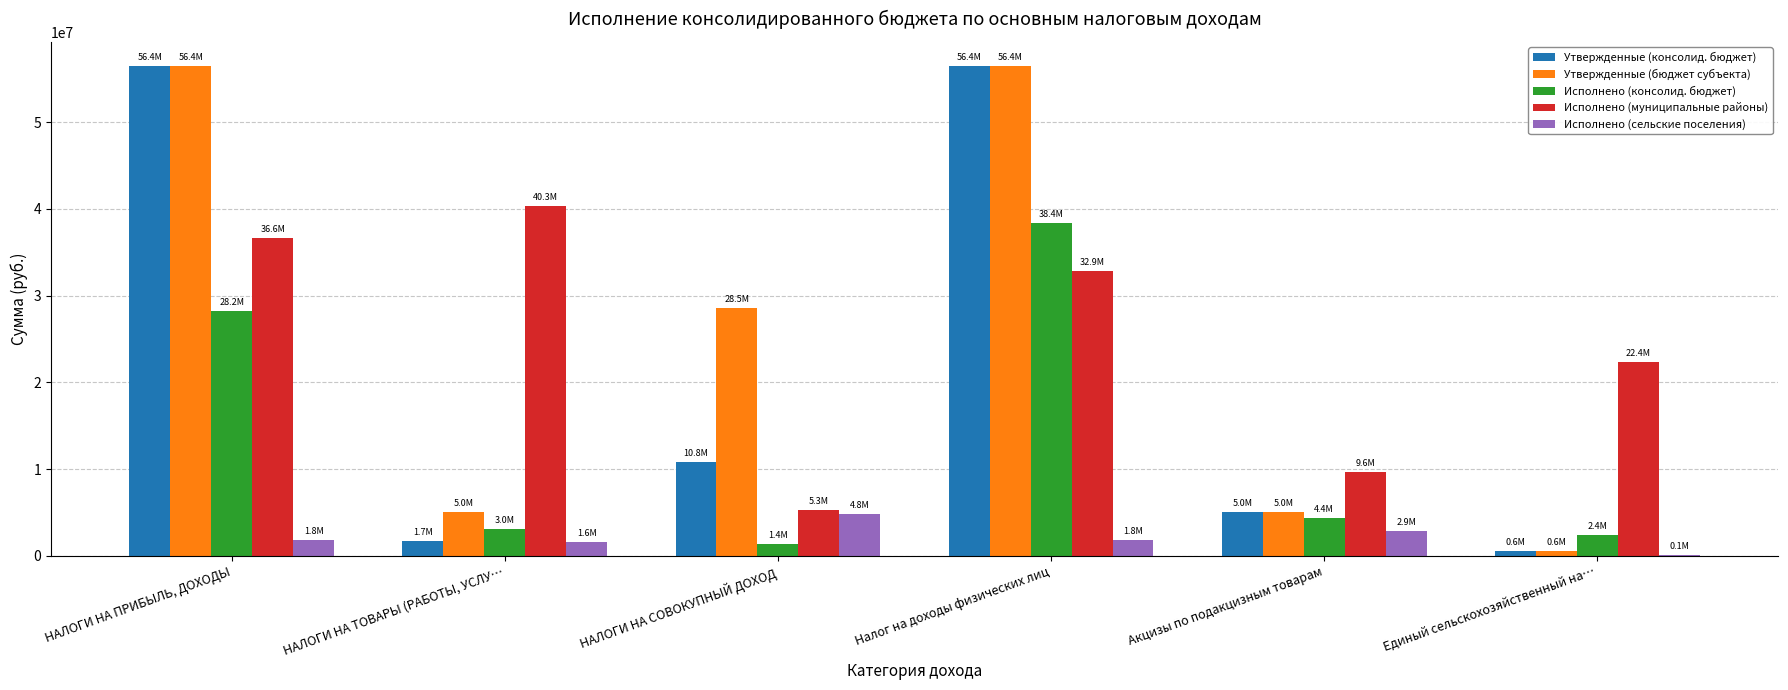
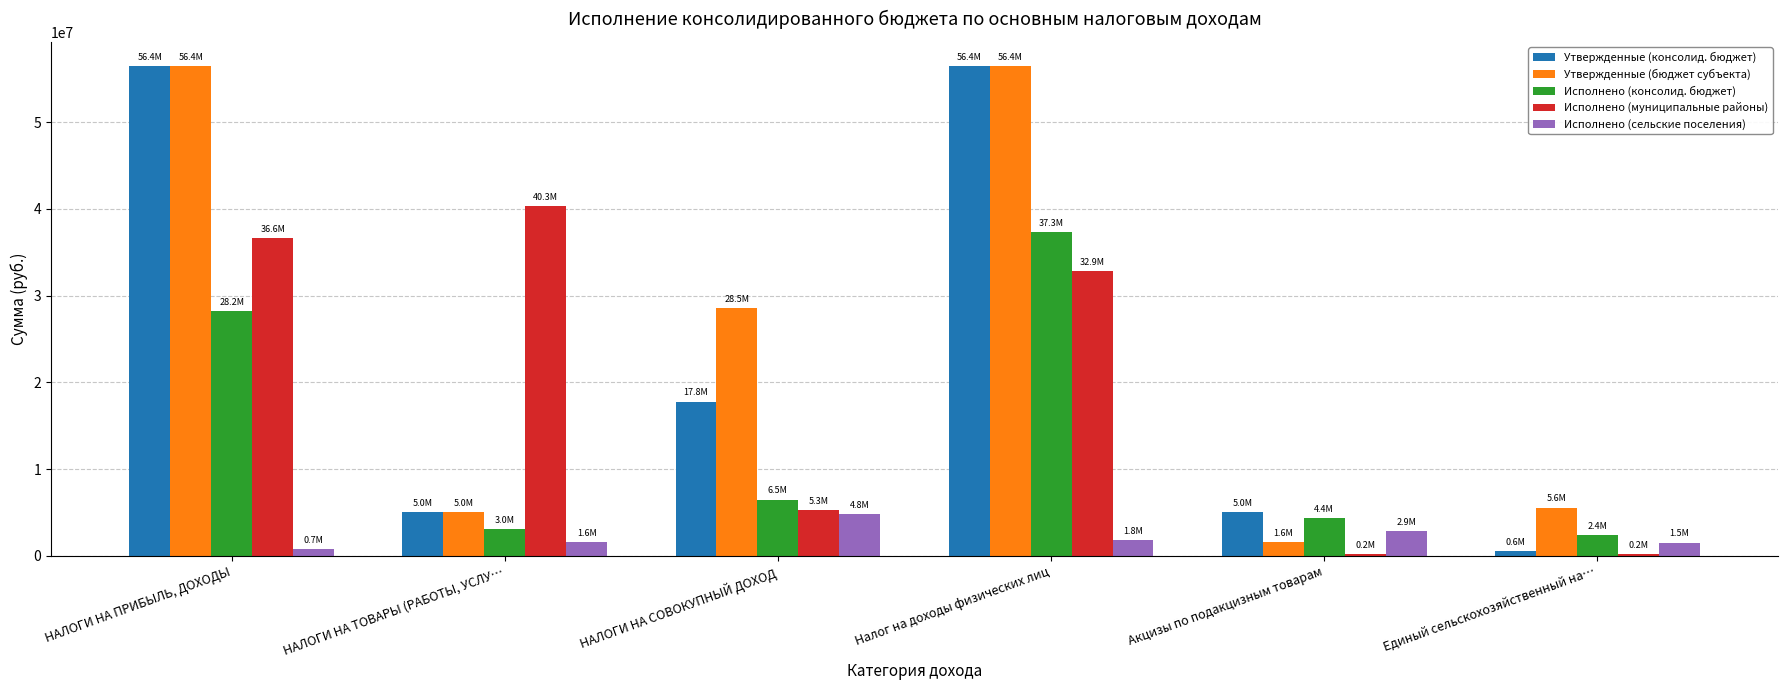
Исполнено (сельские поселения), НАЛОГИ НА ПРИБЫЛЬ, ДОХОДЫ: 1.8M -> 0.7M
Утвержденные (консолид. бюджет), НАЛОГИ НА ТОВАРЫ (РАБОТЫ, УСЛУ…: 1.7M -> 5.0M
Утвержденные (консолид. бюджет), НАЛОГИ НА СОВОКУПНЫЙ ДОХОД: 10.8M -> 17.8M
Исполнено (консолид. бюджет), НАЛОГИ НА СОВОКУПНЫЙ ДОХОД: 1.4M -> 6.5M
Исполнено (консолид. бюджет), Налог на доходы физических лиц: 38.4M -> 37.3M
Утвержденные (бюджет субъекта), Акцизы по подакцизным товарам: 5.0M -> 1.6M
Исполнено (муниципальные районы), Акцизы по подакцизным товарам: 9.6M -> 0.2M
Утвержденные (бюджет субъекта), Единый сельскохозяйственный на…: 0.6M -> 5.6M
Исполнено (муниципальные районы), Единый сельскохозяйственный на…: 22.4M -> 0.2M
Исполнено (сельские поселения), Единый сельскохозяйственный на…: 0.1M -> 1.5M
